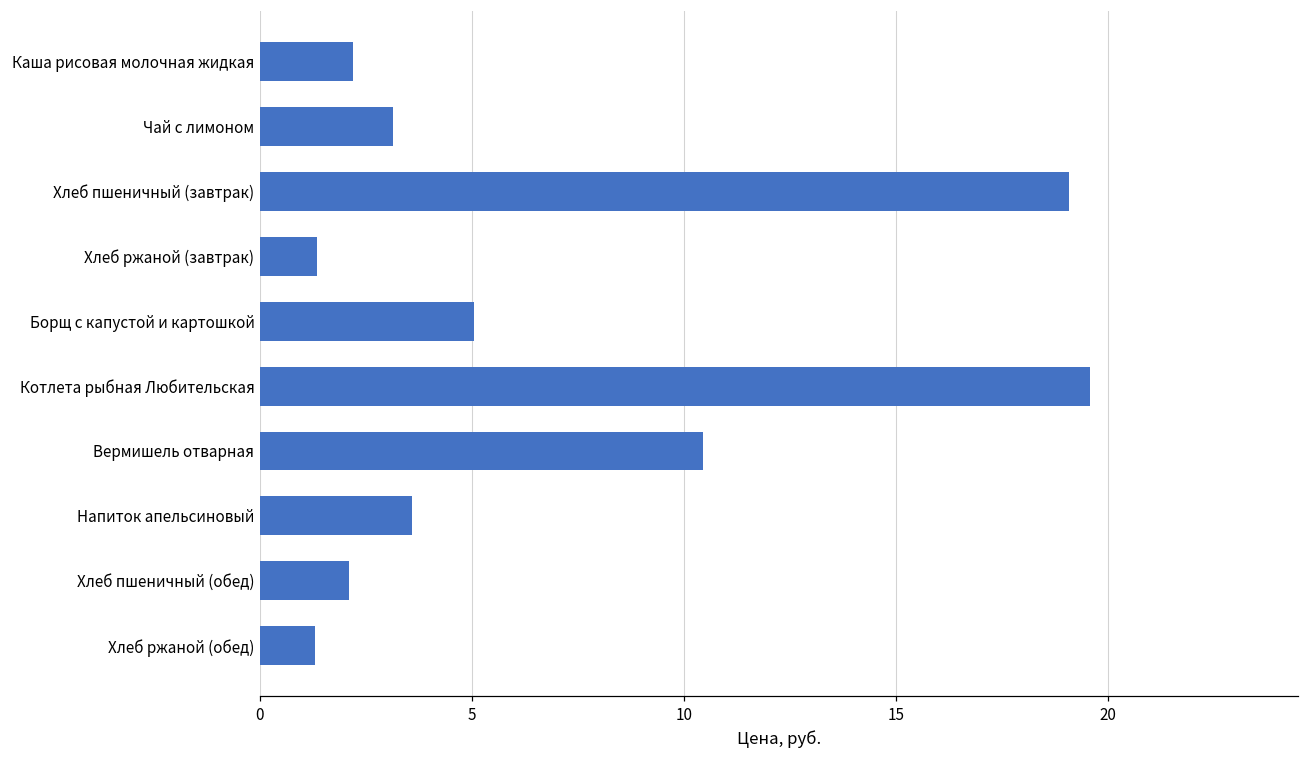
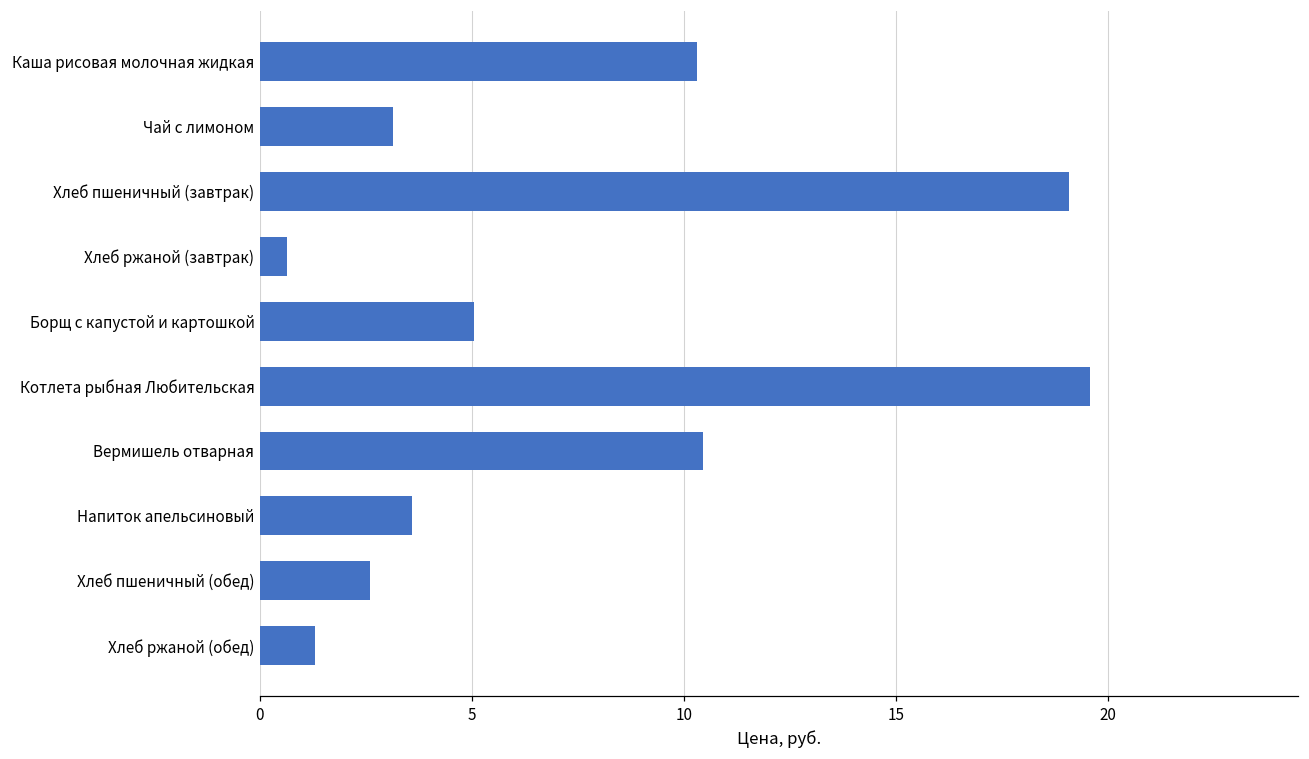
Каша рисовая молочная жидкая: 2.2 -> 10.3
Хлеб ржаной (завтрак): 1.4 -> 0.7
Хлеб пшеничный (обед): 2.1 -> 2.6
